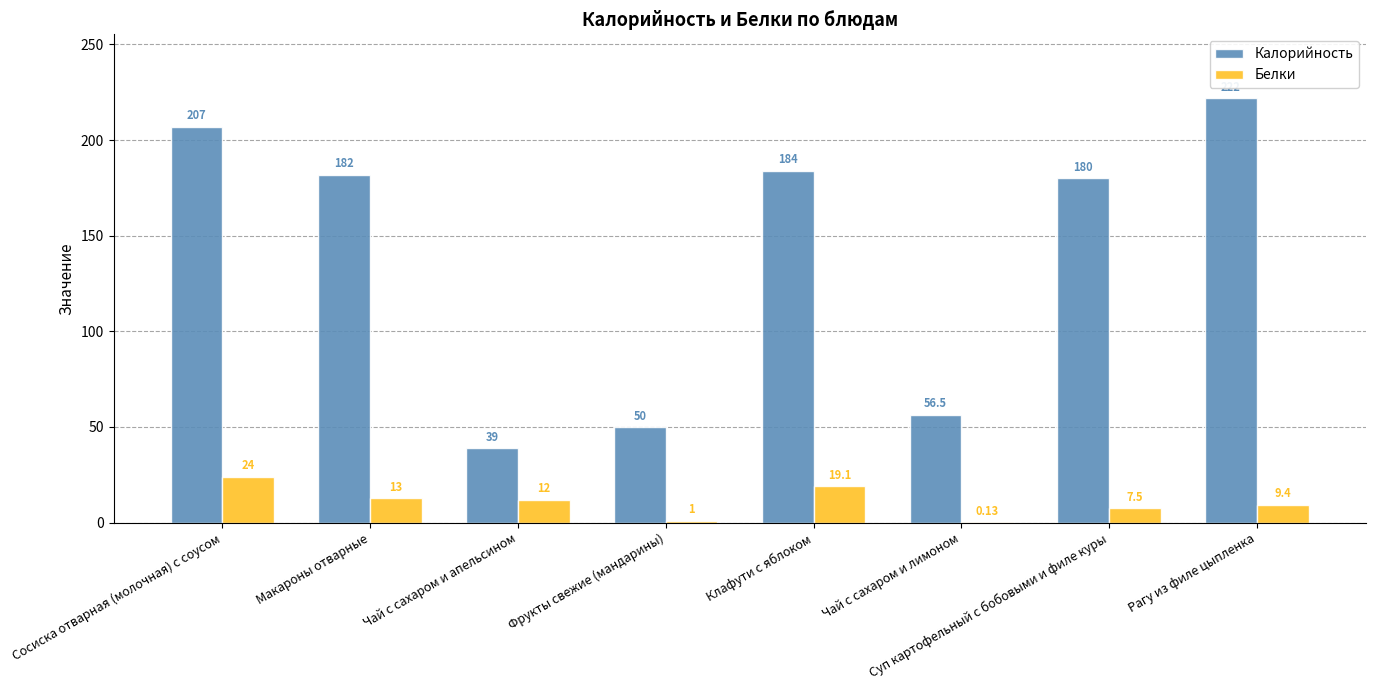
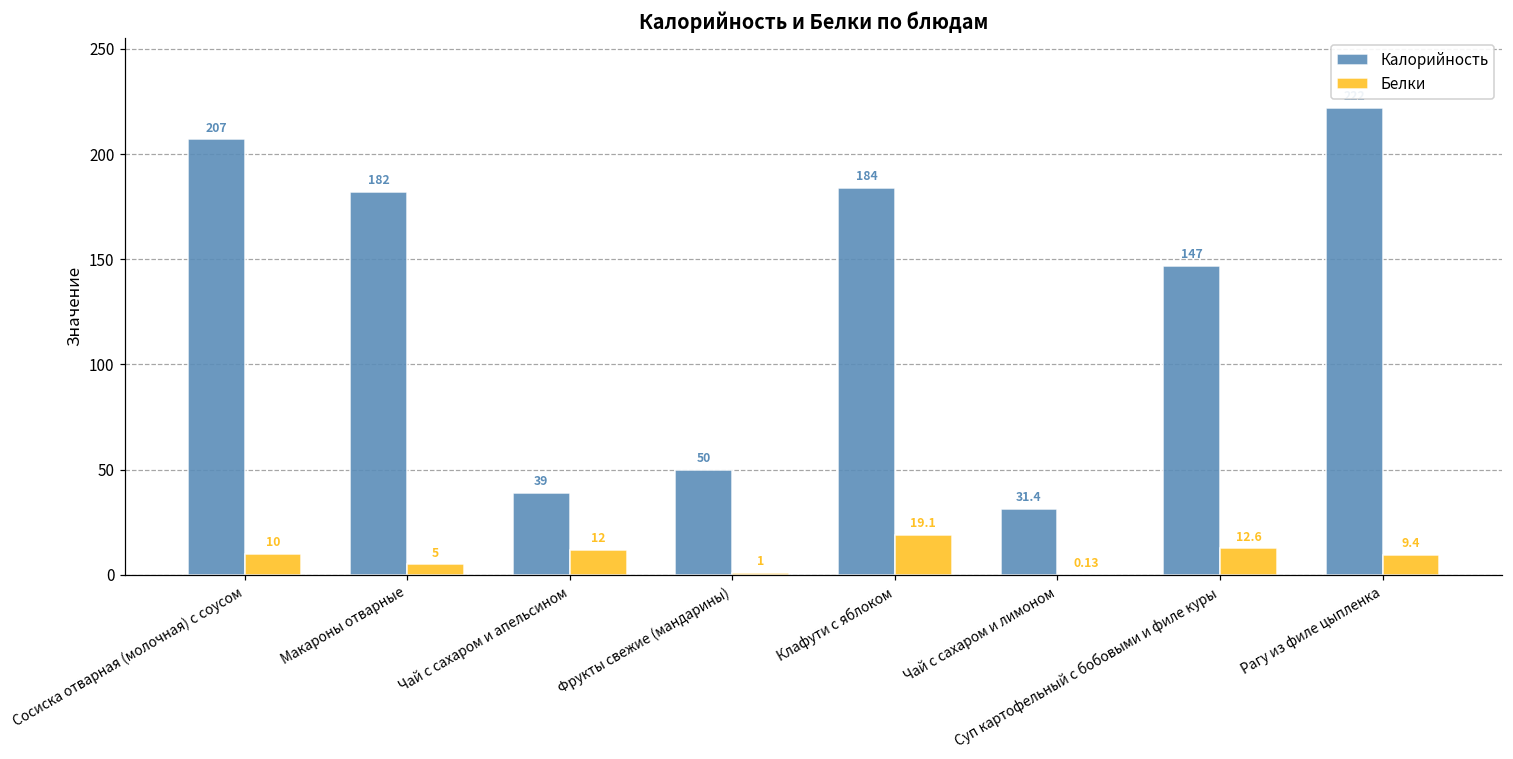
Белки, Сосиска отварная (молочная) с соусом: 24 -> 10
Белки, Макароны отварные: 13 -> 5
Калорийность, Чай с сахаром и лимоном: 56.5 -> 31.4
Калорийность, Суп картофельный с бобовыми и филе куры: 180 -> 147
Белки, Суп картофельный с бобовыми и филе куры: 7.5 -> 12.6
